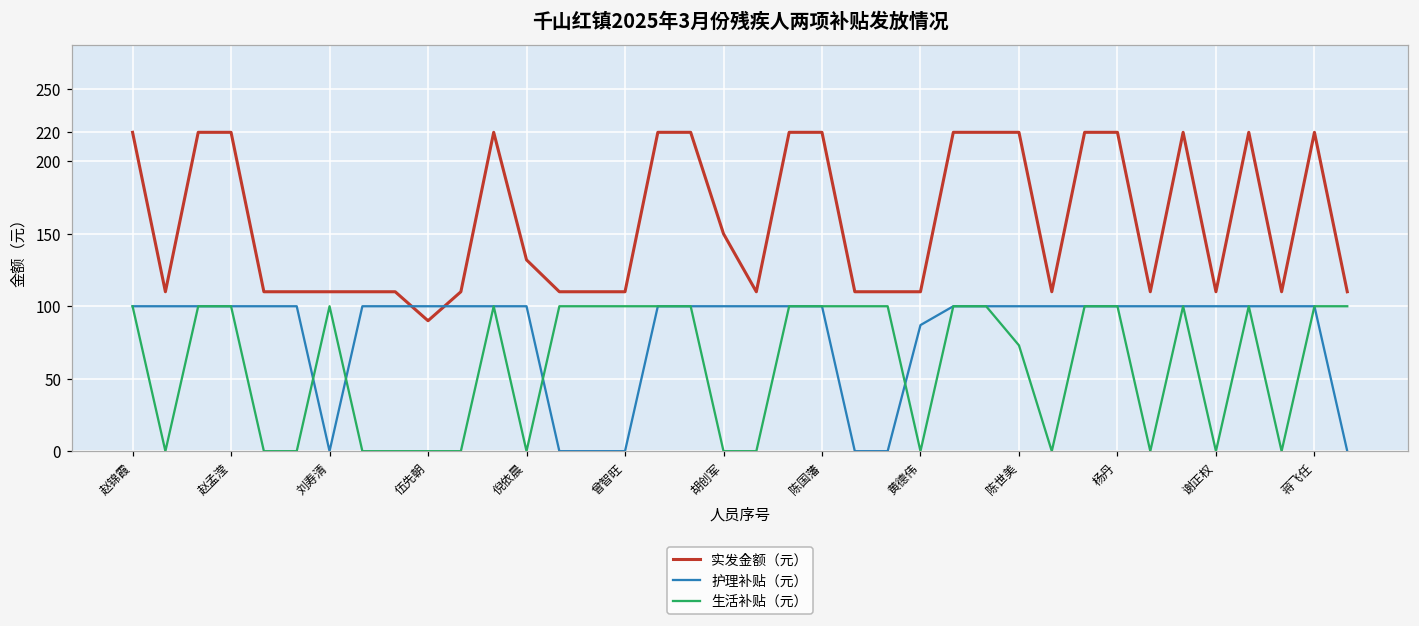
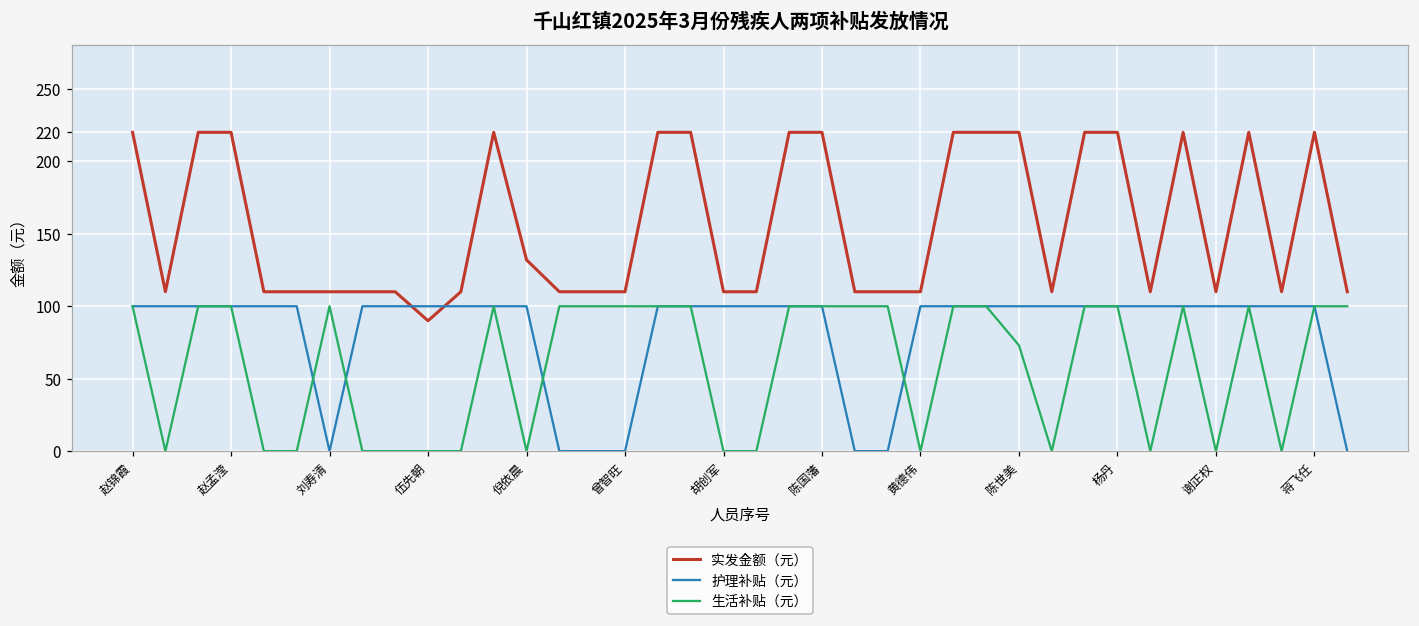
实发金额（元）, 胡创军: 150 -> 110
护理补贴（元）, 黄德伟: 87 -> 100
